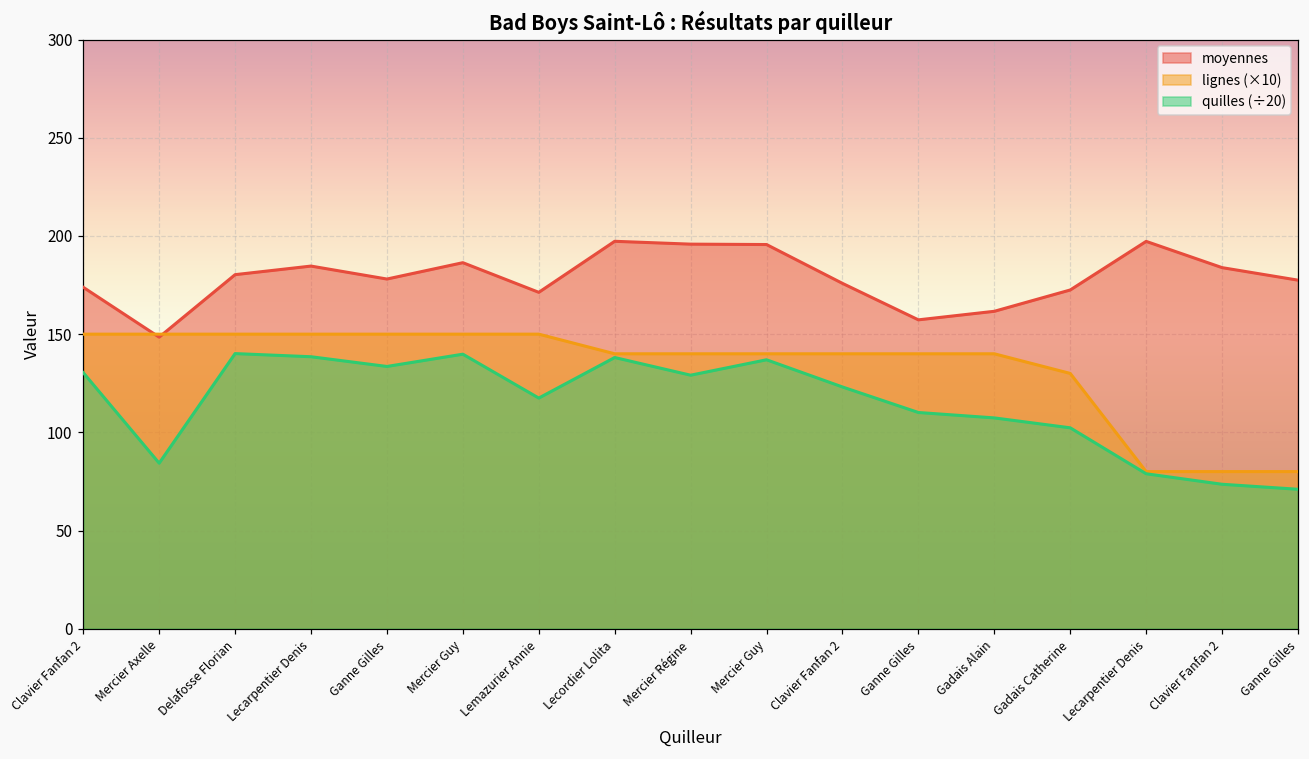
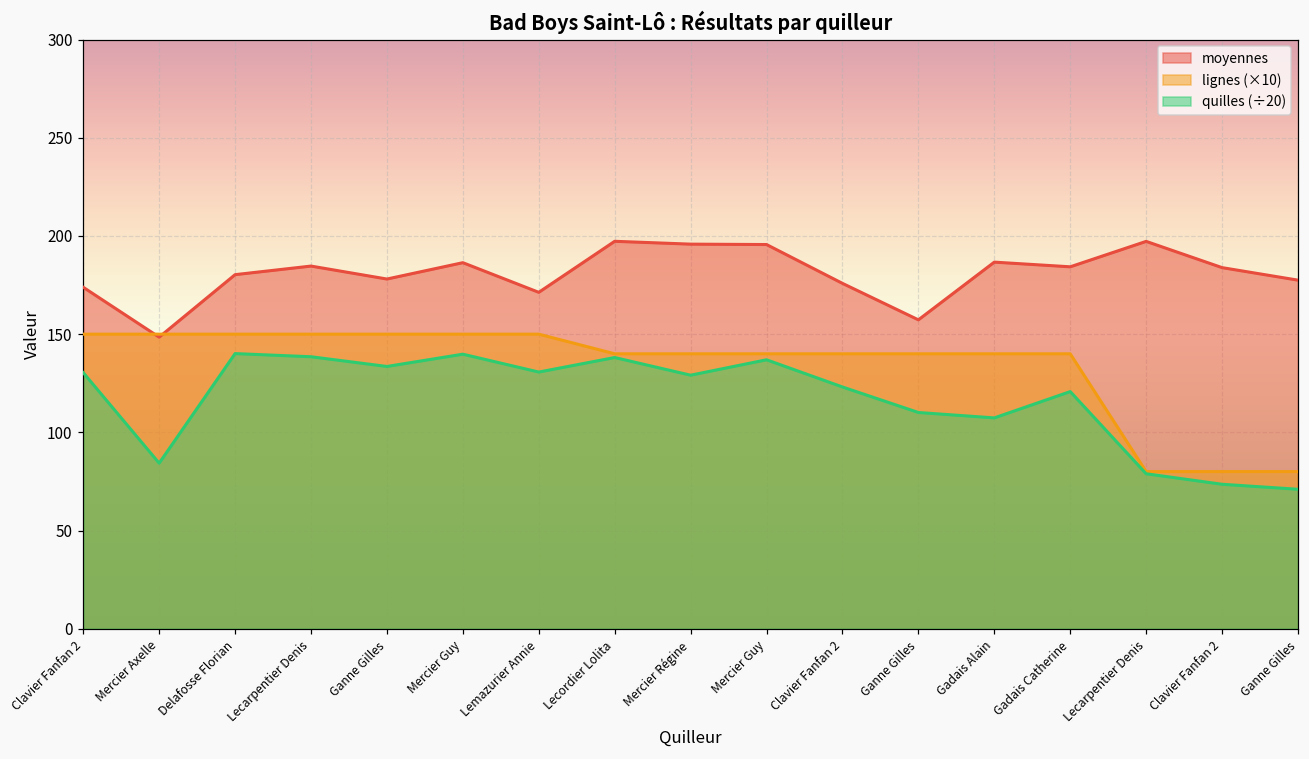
quilles (÷20), Lemazurier Annie: 117 -> 131
moyennes, Gadais Alain: 162 -> 187
moyennes, Gadais Catherine: 173 -> 184
lignes (×10), Gadais Catherine: 130 -> 140
quilles (÷20), Gadais Catherine: 102 -> 121
